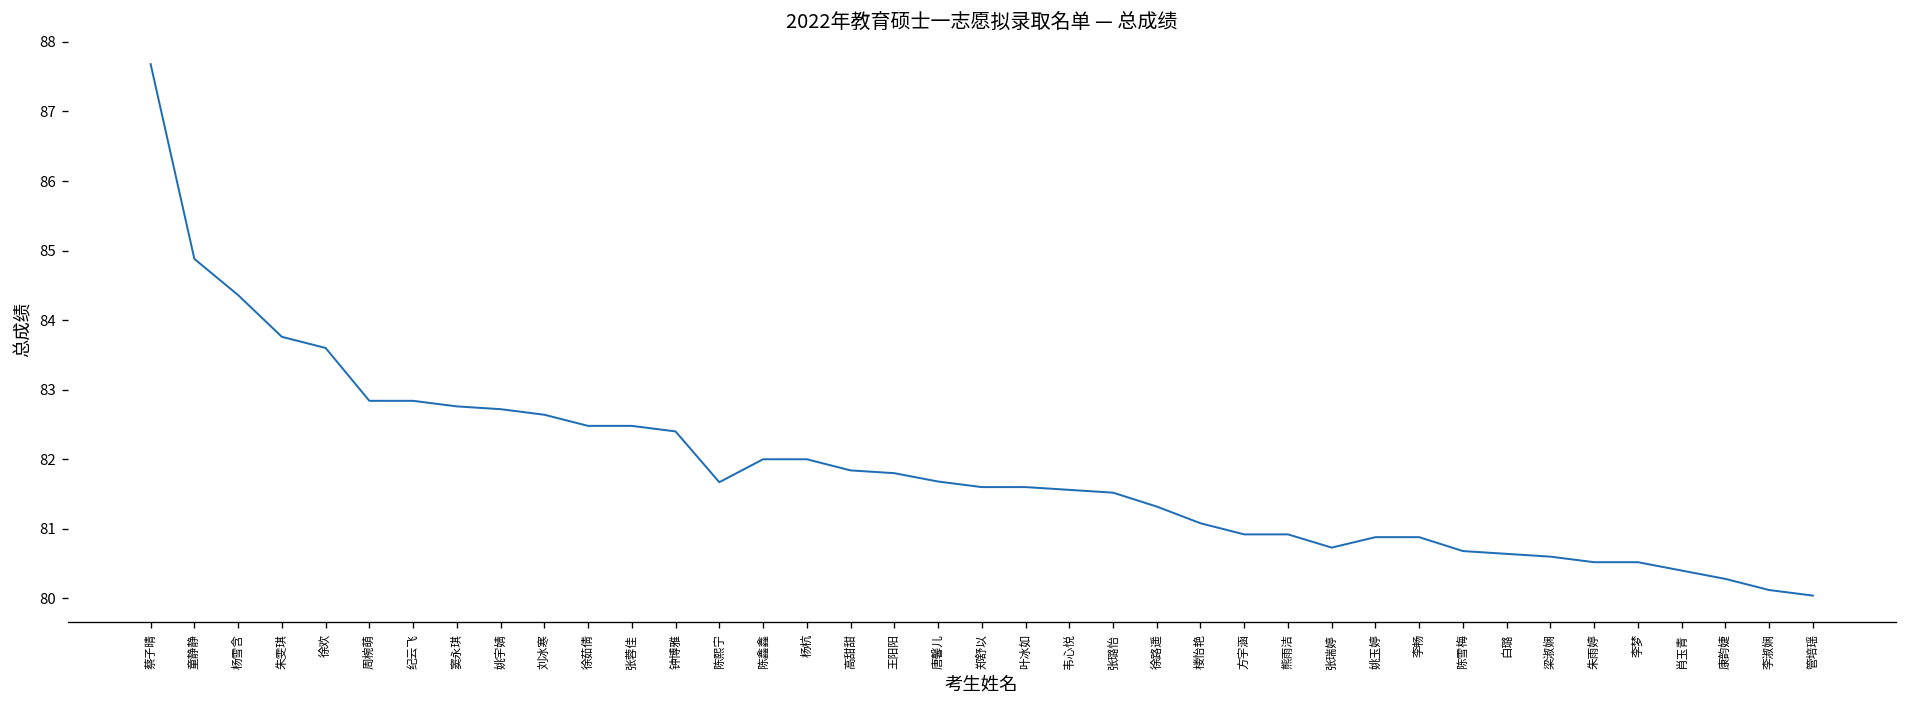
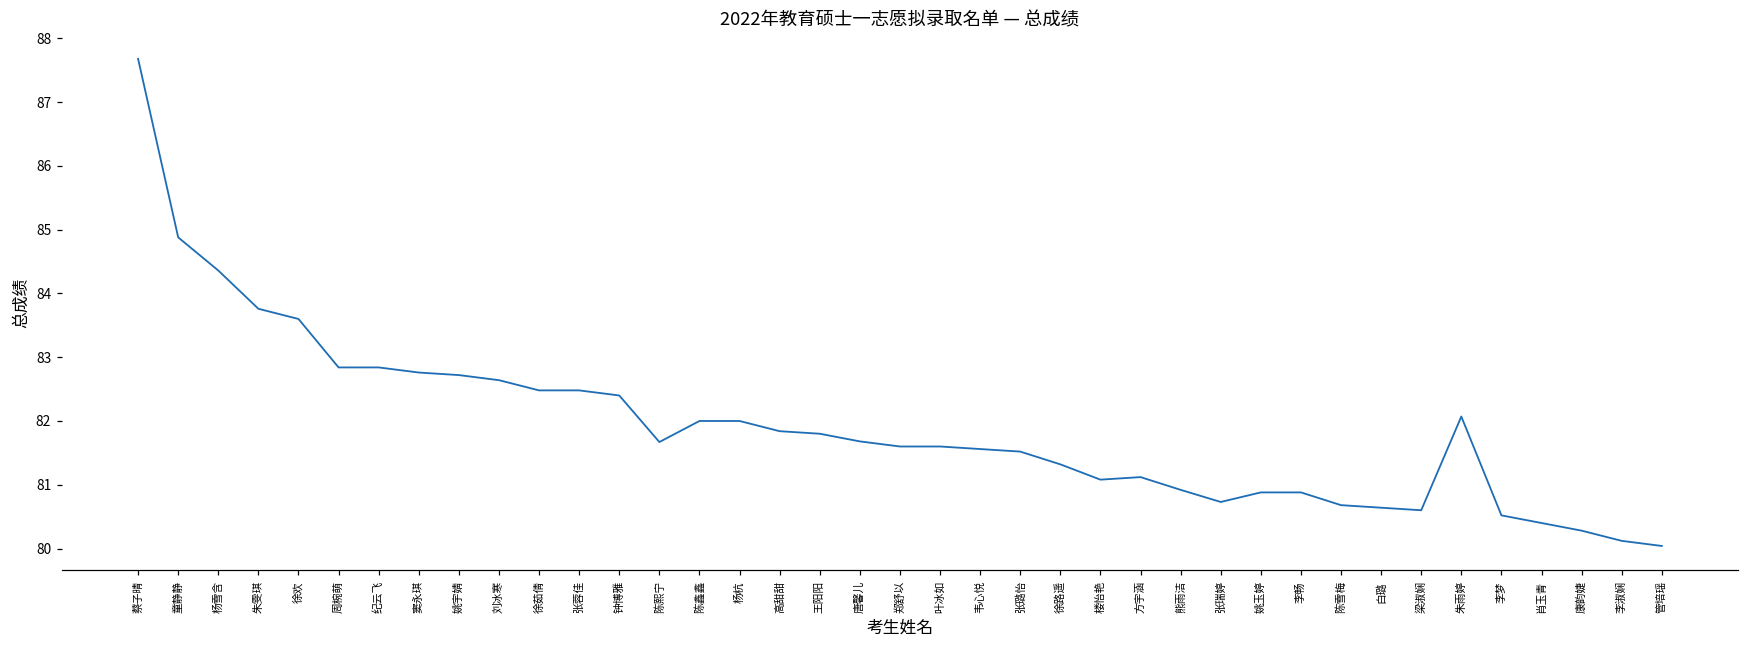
方宇涵: 80.9 -> 81.1
朱雨婷: 80.5 -> 82.1
